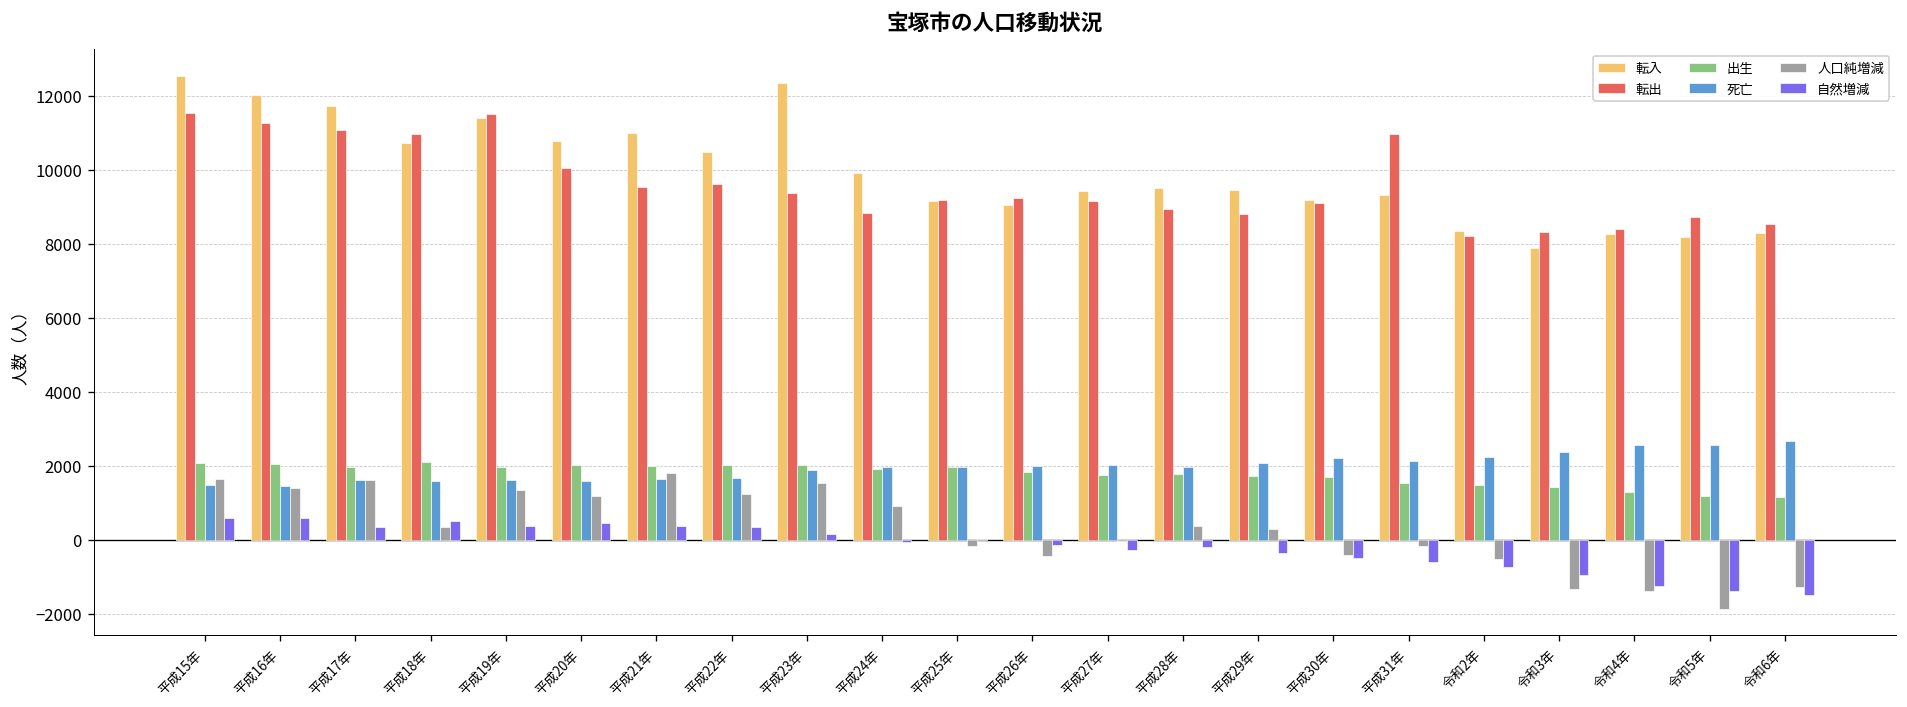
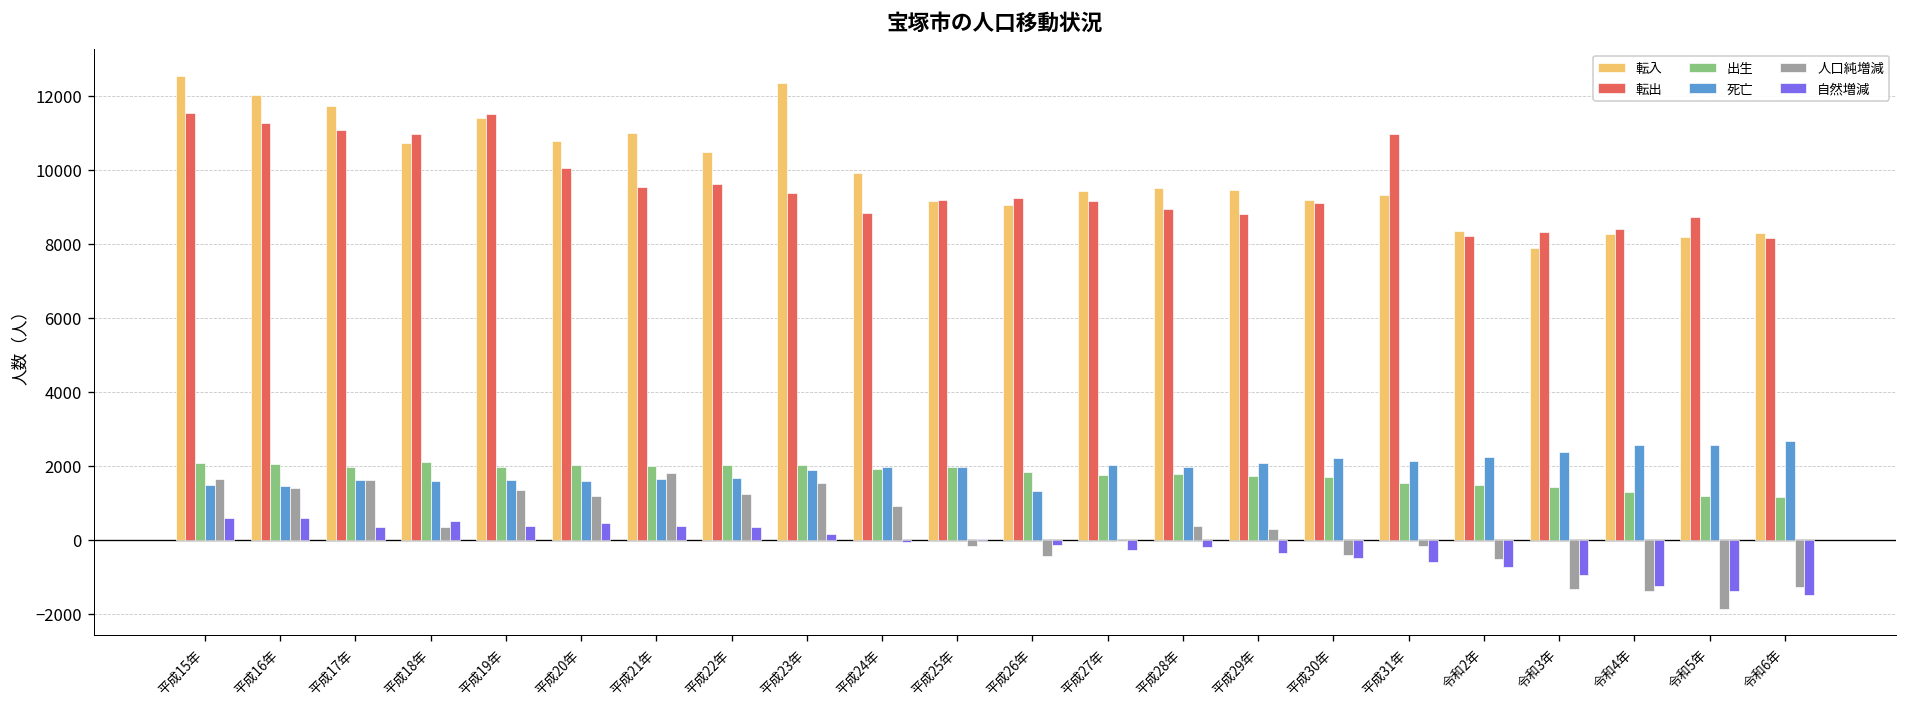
死亡, 平成26年: 2000 -> 1300
転出, 令和6年: 8500 -> 8100
